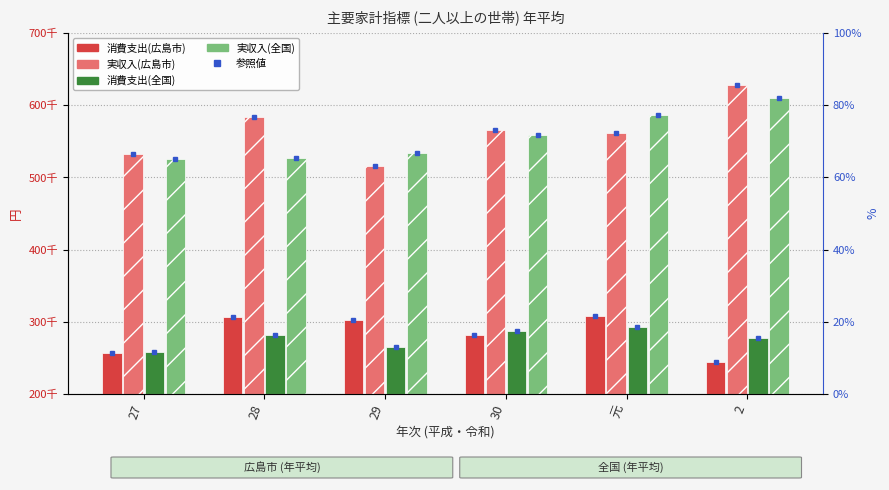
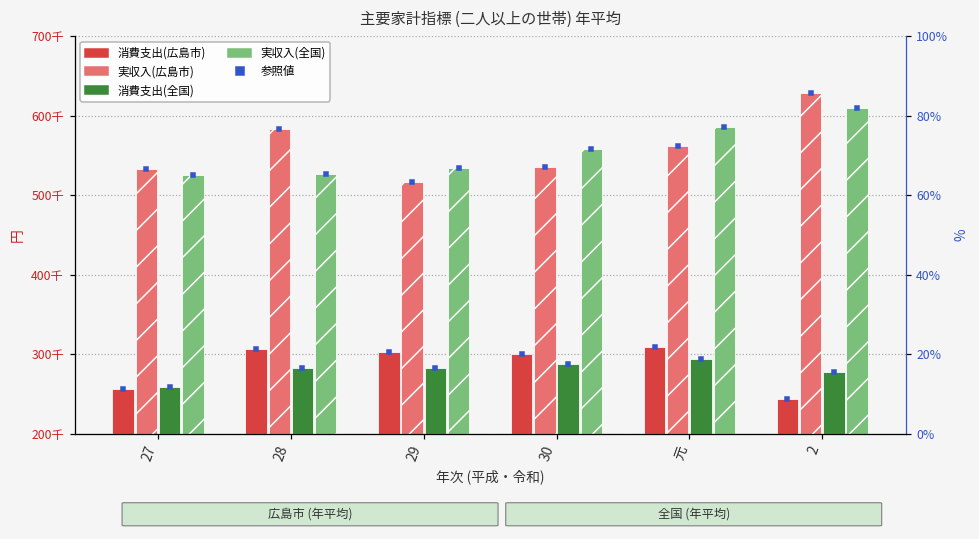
消費支出(全国), 29: 260千 -> 280千
消費支出(広島市), 30: 280千 -> 300千
実収入(広島市), 30: 570千 -> 540千
